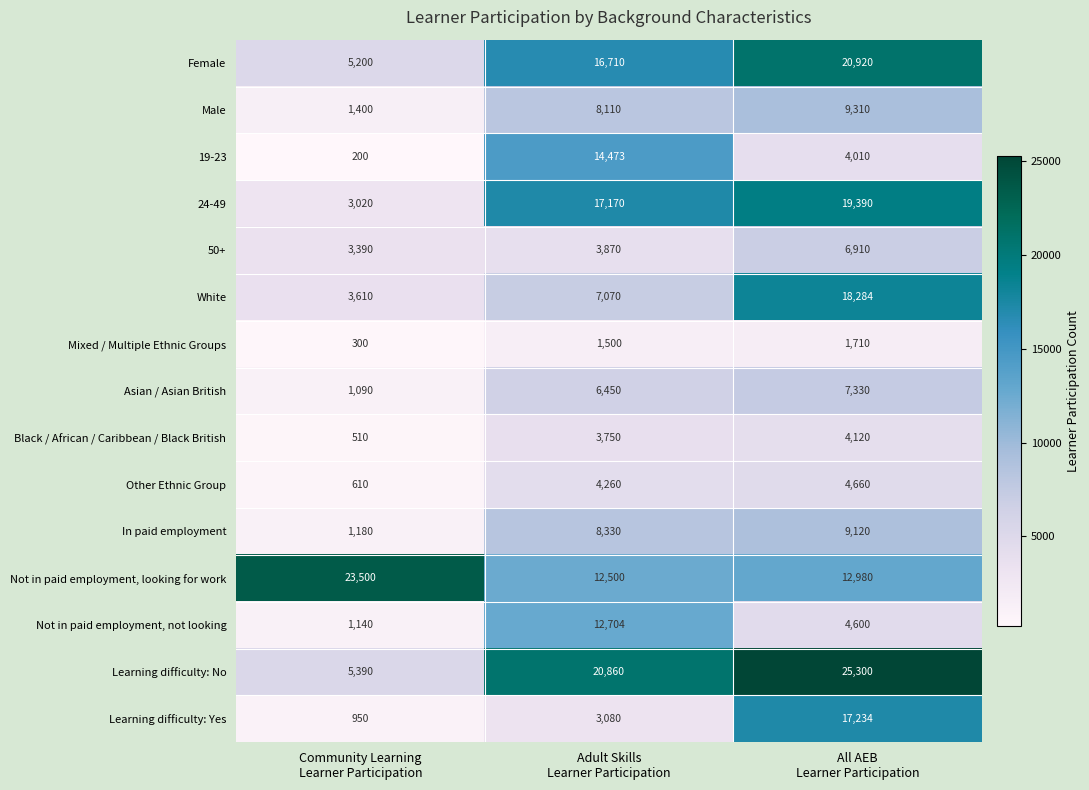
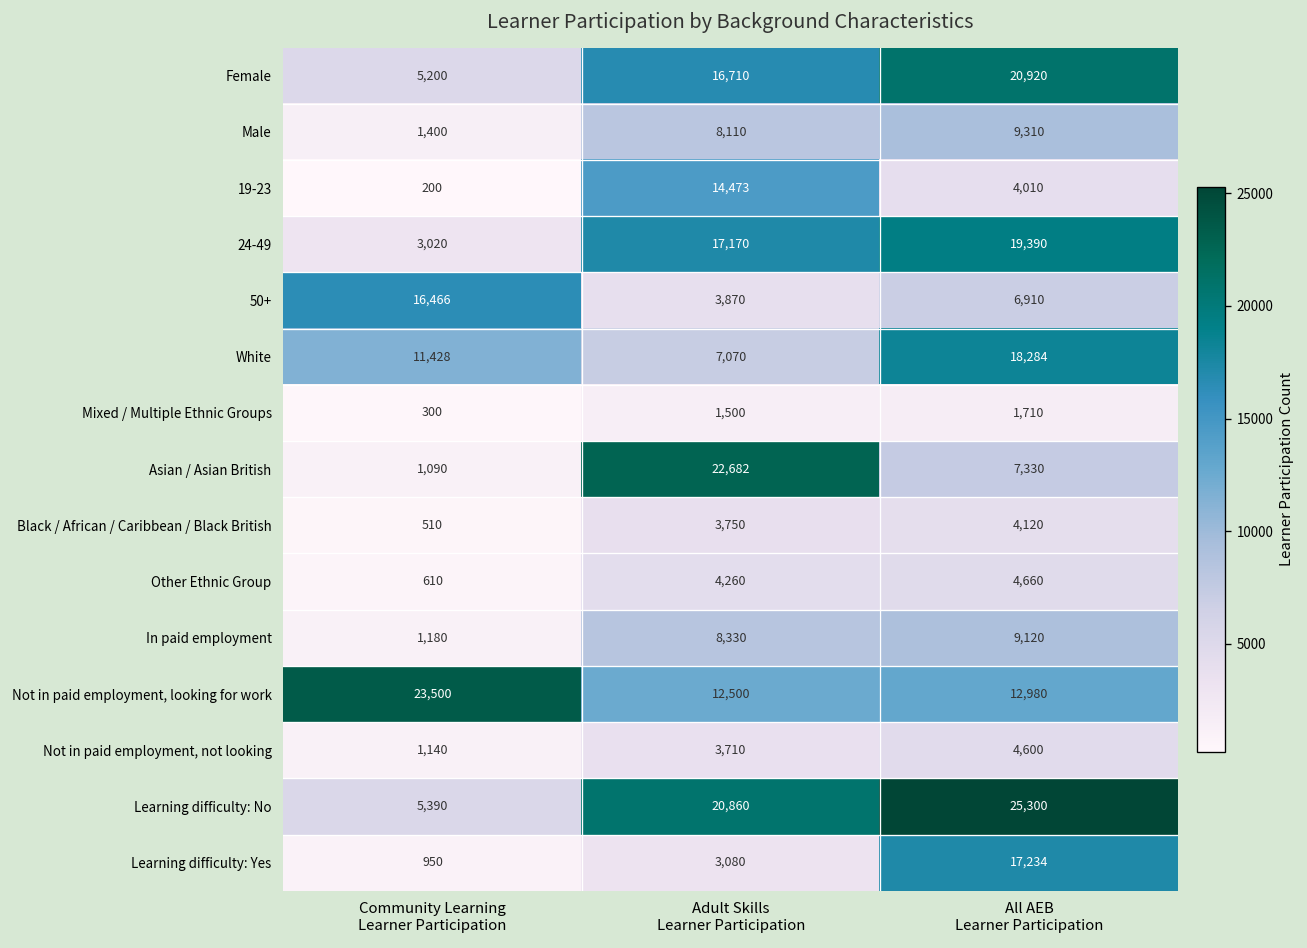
50+, Community Learning Learner Participation: 3,390 -> 16,466
White, Community Learning Learner Participation: 3,610 -> 11,428
Asian / Asian British, Adult Skills Learner Participation: 6,450 -> 22,682
Not in paid employment, not looking, Adult Skills Learner Participation: 12,704 -> 3,710
